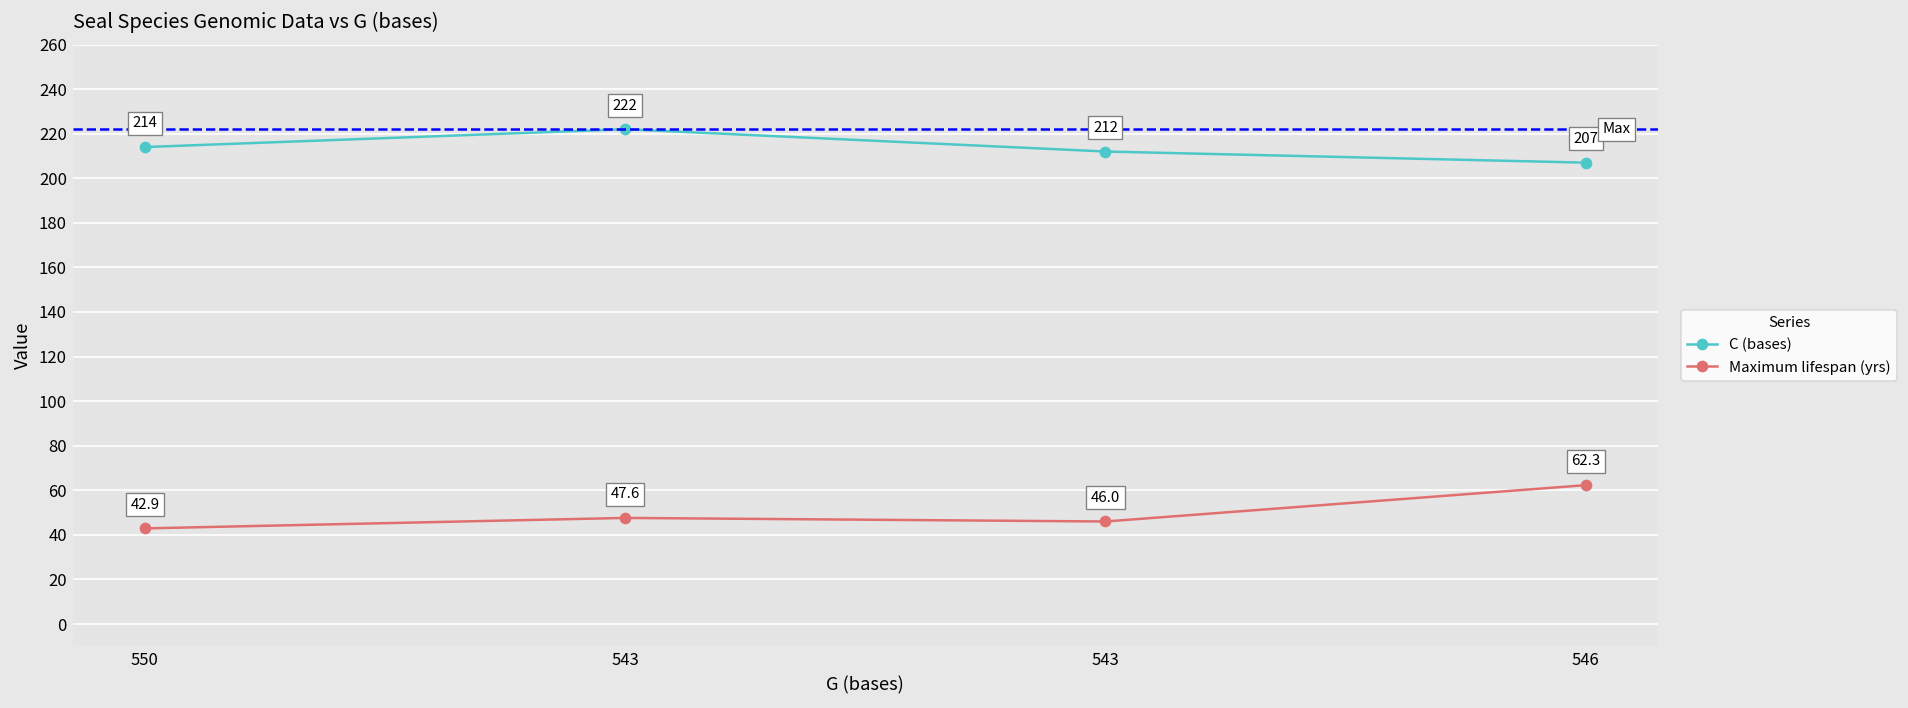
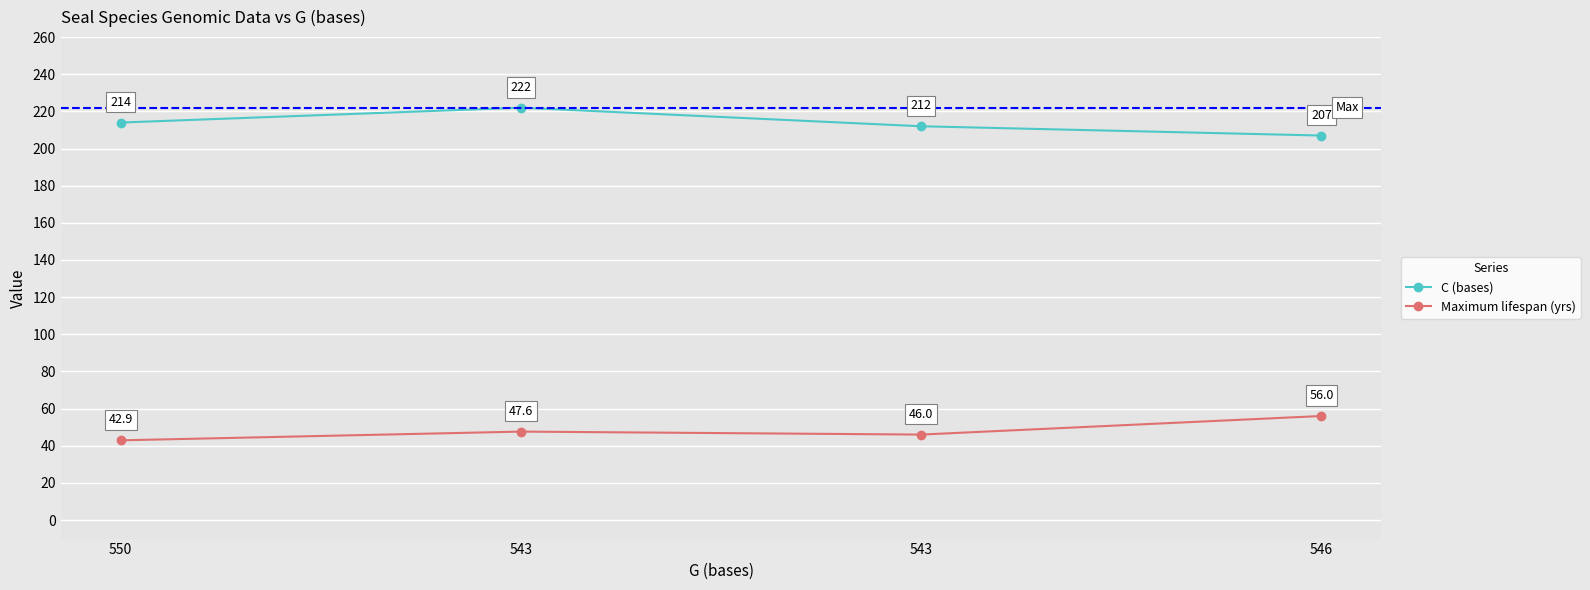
Maximum lifespan (yrs), 546: 62.3 -> 56.0
